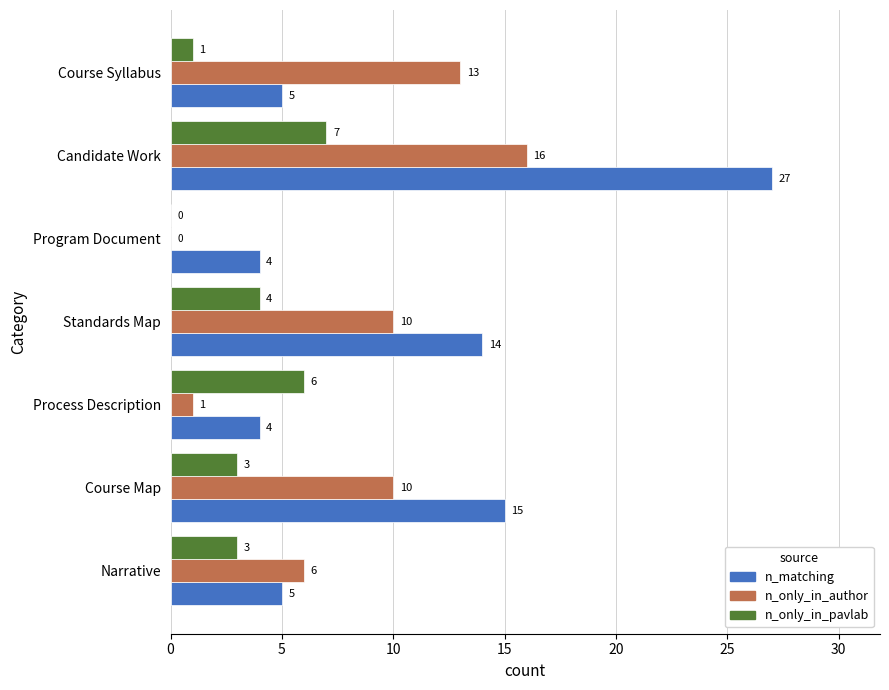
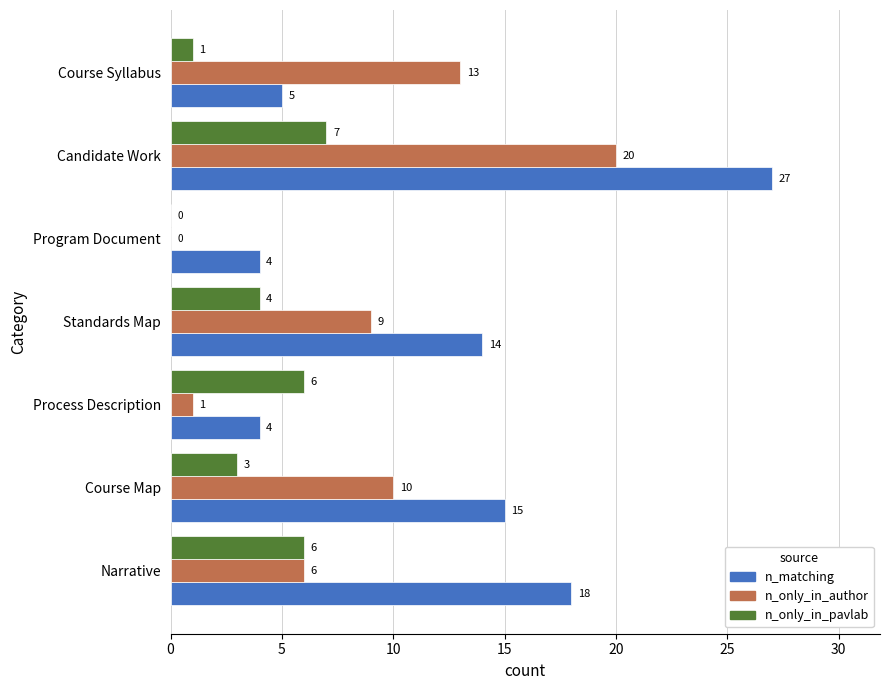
n_only_in_author, Candidate Work: 16 -> 20
n_only_in_author, Standards Map: 10 -> 9
n_only_in_pavlab, Narrative: 3 -> 6
n_matching, Narrative: 5 -> 18
